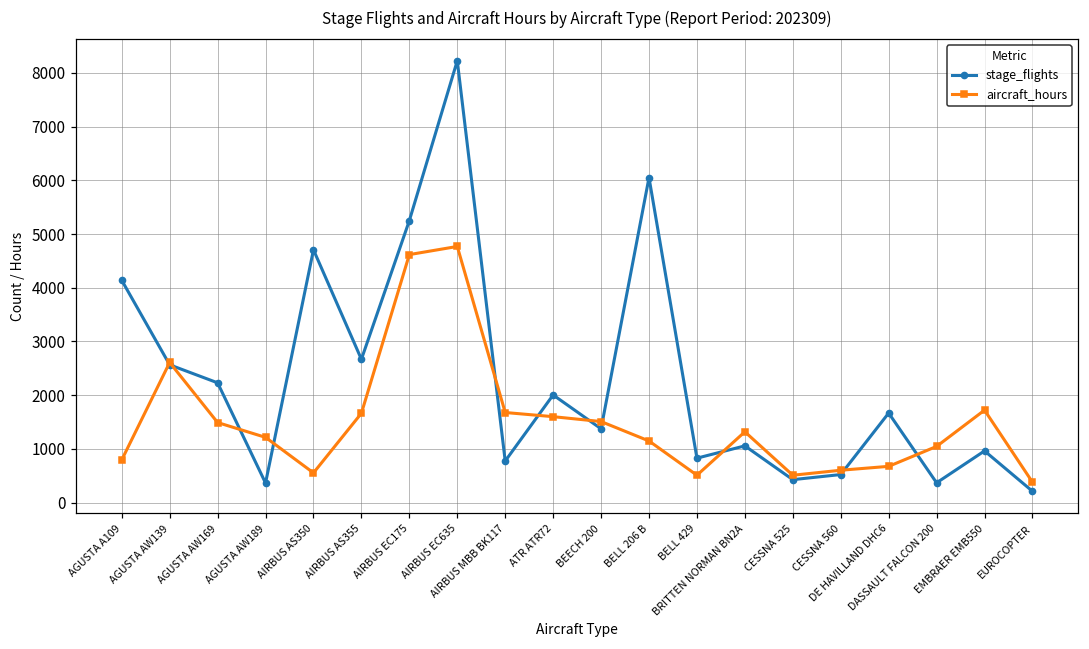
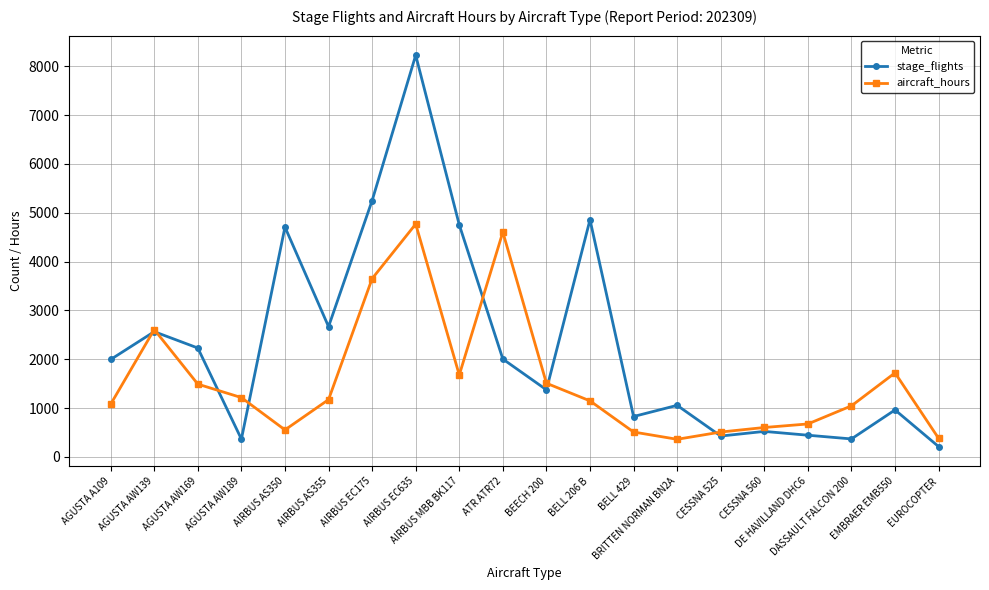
stage_flights, AGUSTA A109: 4100 -> 2000
aircraft_hours, AGUSTA A109: 800 -> 1100
aircraft_hours, AIRBUS AS355: 1700 -> 1200
aircraft_hours, AIRBUS EC175: 4600 -> 3700
stage_flights, AIRBUS MBB BK117: 800 -> 4800
aircraft_hours, ATR ATR72: 1600 -> 4600
stage_flights, BELL 206 B: 6100 -> 4900
aircraft_hours, BRITTEN NORMAN BN2A: 1300 -> 400
stage_flights, DE HAVILLAND DHC6: 1700 -> 400
